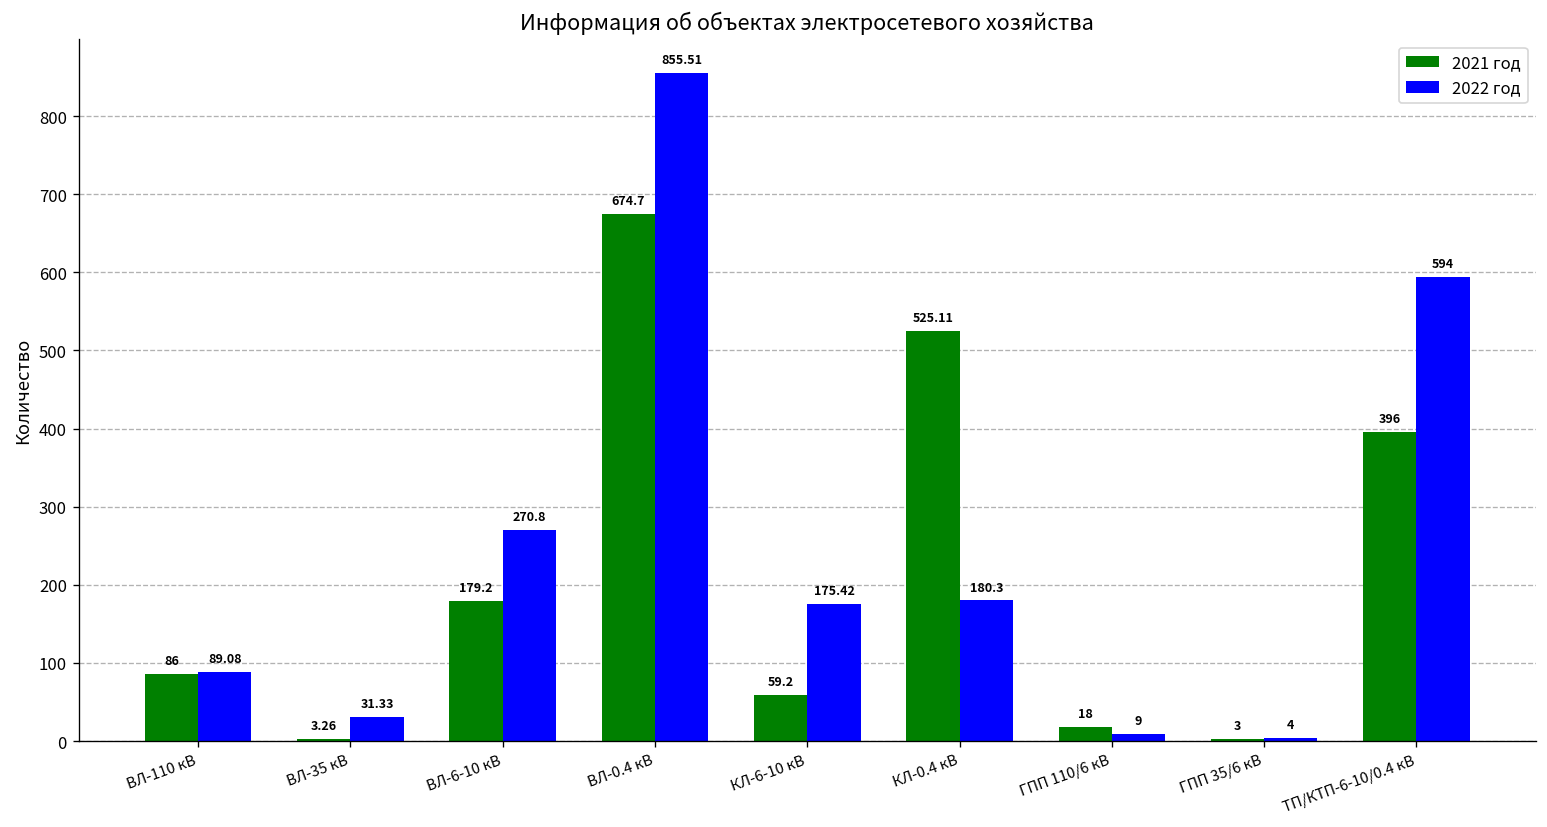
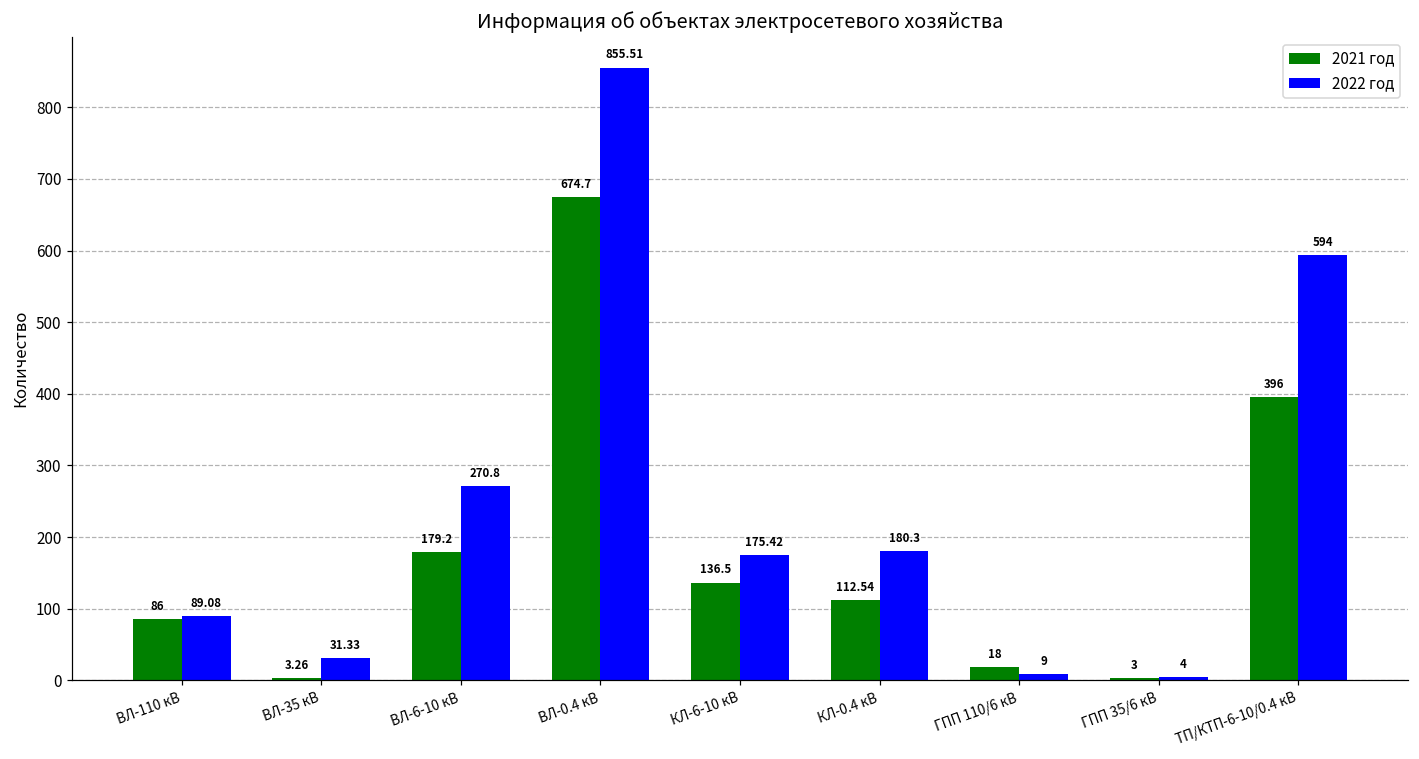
2021 год, КЛ-6-10 кВ: 59.2 -> 136.5
2021 год, КЛ-0.4 кВ: 525.11 -> 112.54
